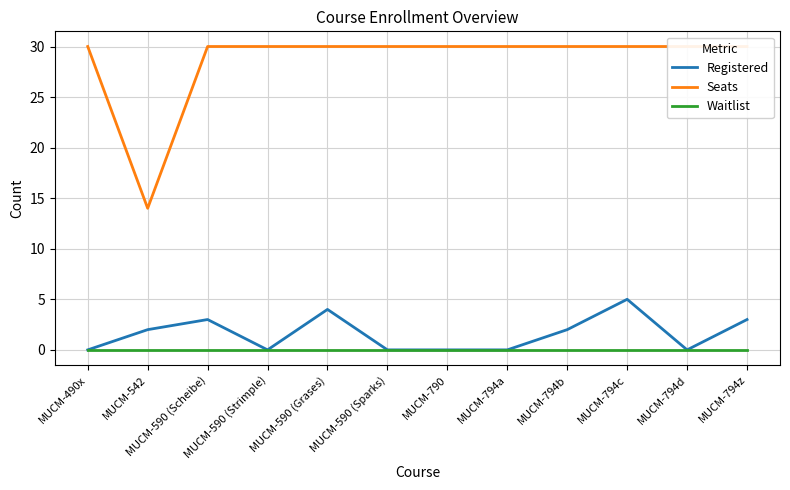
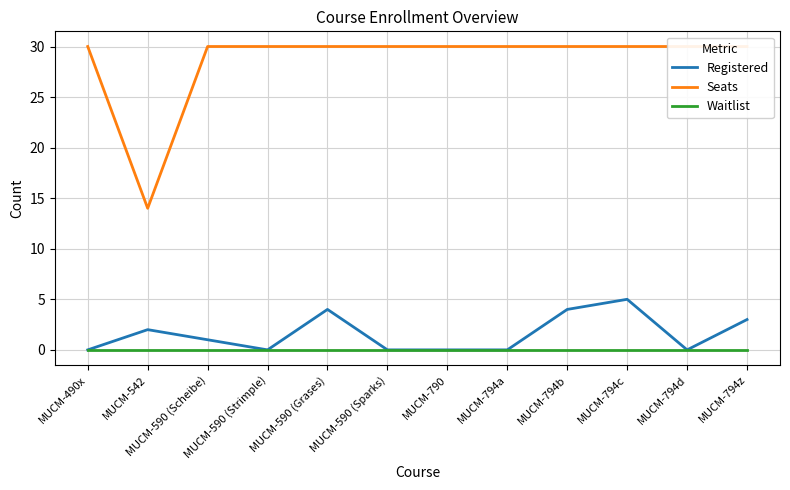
Registered, MUCM-590 (Scheibe): 3 -> 1
Registered, MUCM-794b: 2 -> 4
